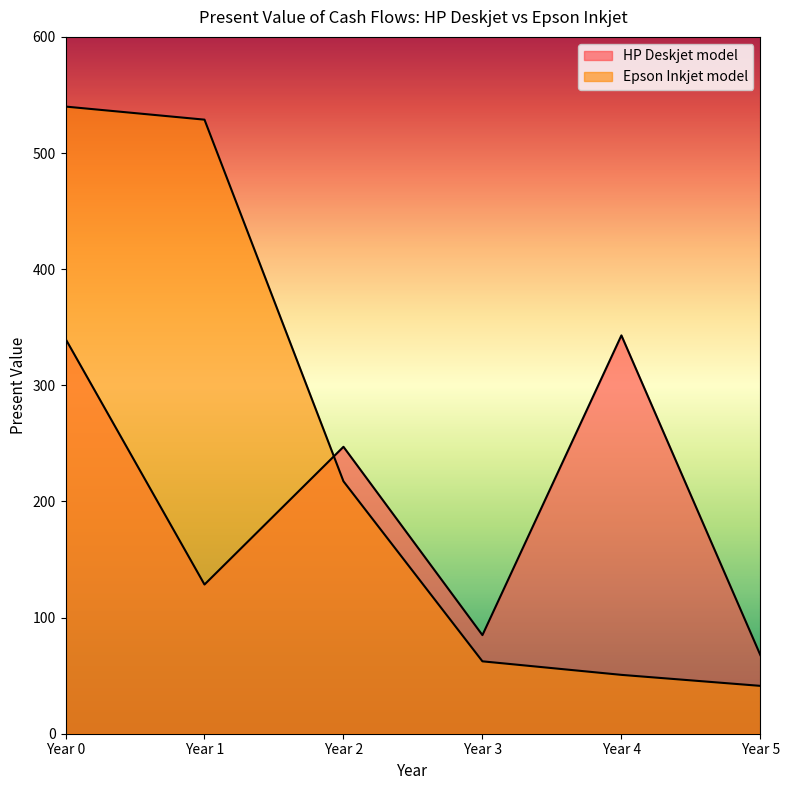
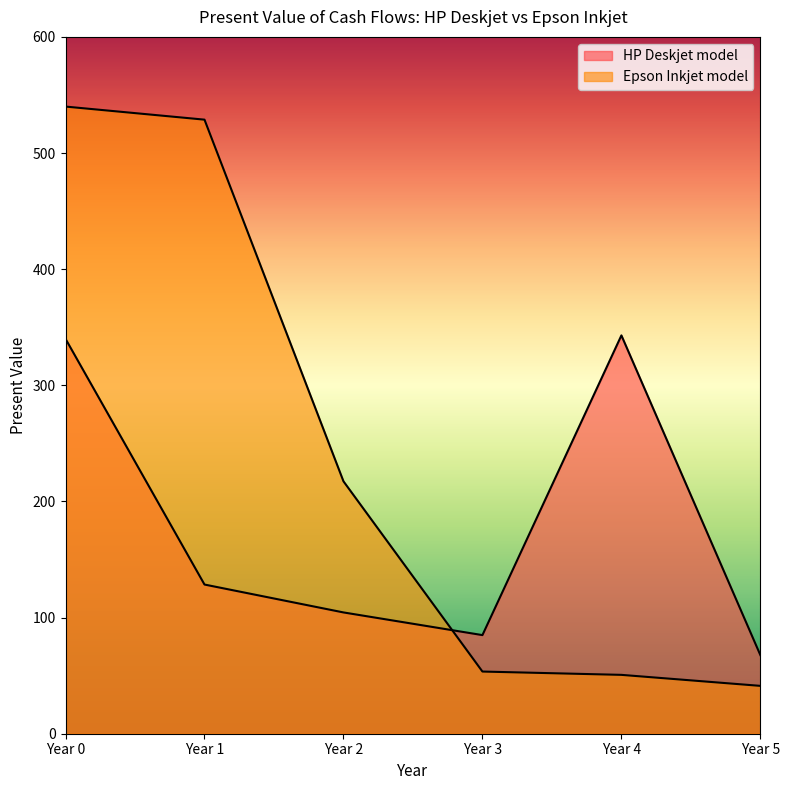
HP Deskjet model, Year 2: 247 -> 104
Epson Inkjet model, Year 3: 62 -> 54
